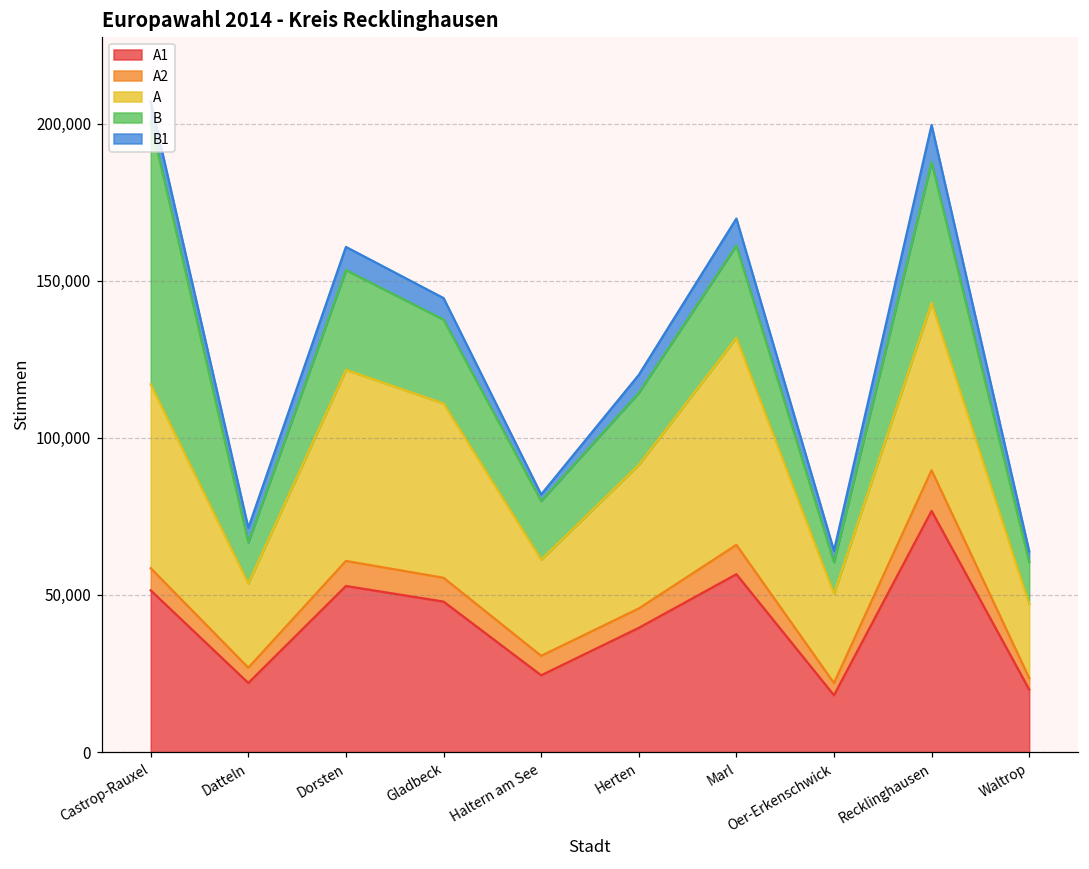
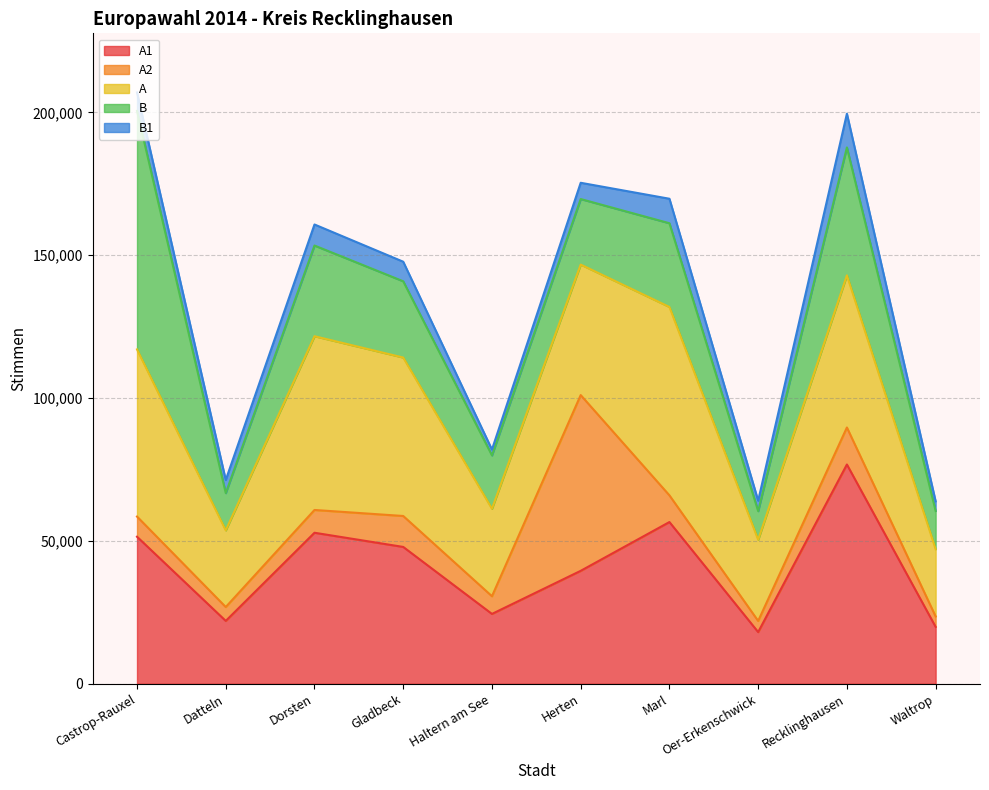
A2, Gladbeck: 8,000 -> 11,000
A2, Herten: 6,000 -> 62,000
